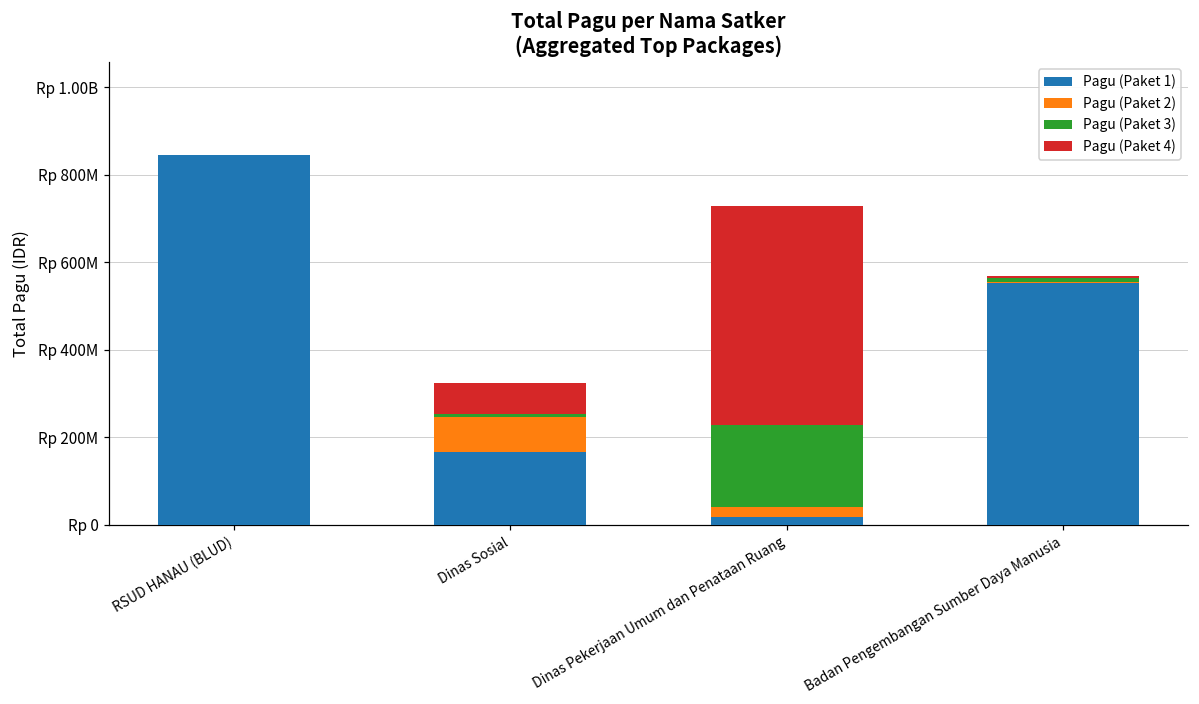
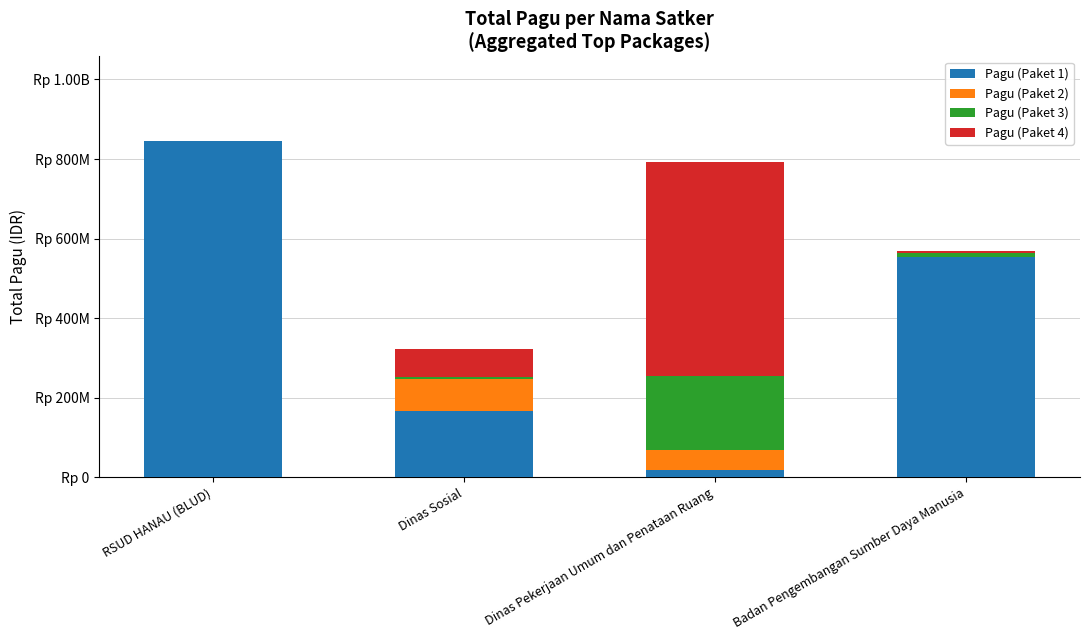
Pagu (Paket 2), Dinas Pekerjaan Umum dan Penataan Ruang: Rp 20000000 -> Rp 50000000
Pagu (Paket 4), Dinas Pekerjaan Umum dan Penataan Ruang: Rp 500000000 -> Rp 540000000
